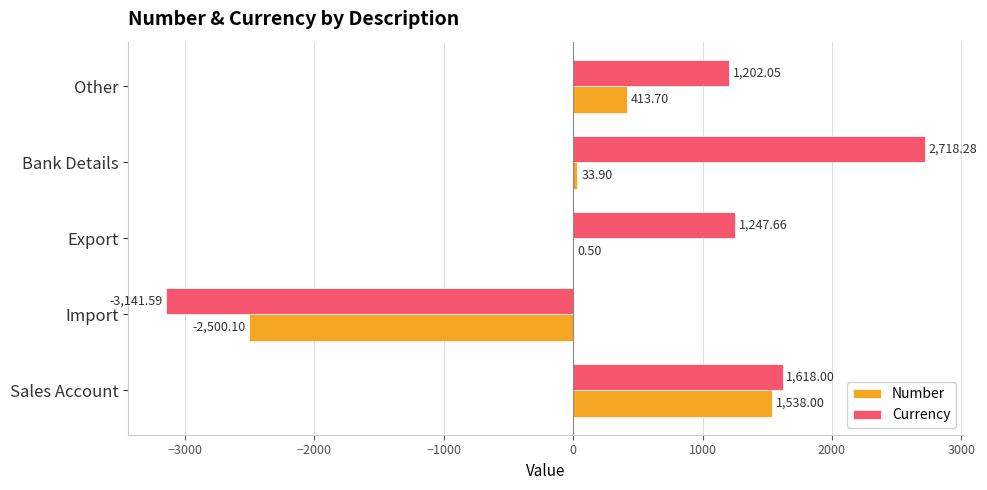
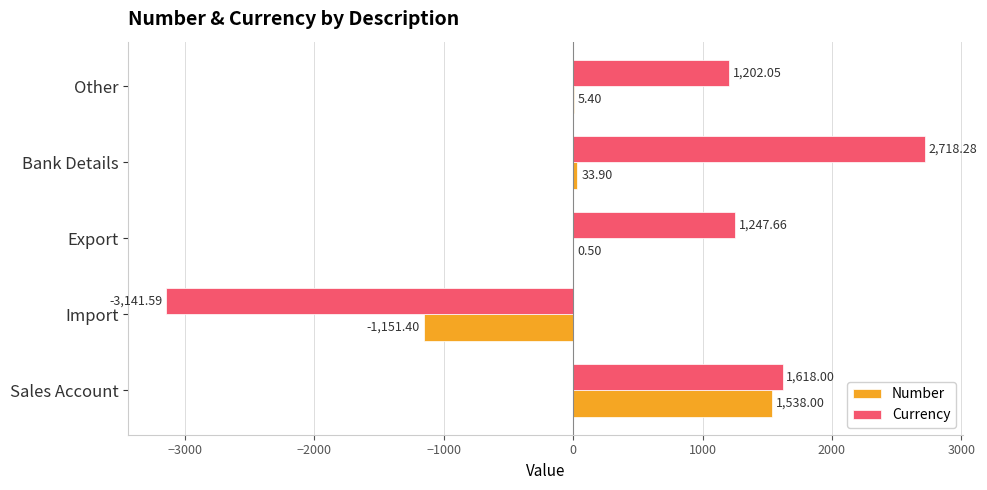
Number, Other: 413.70 -> 5.40
Number, Import: -2,500.10 -> -1,151.40
